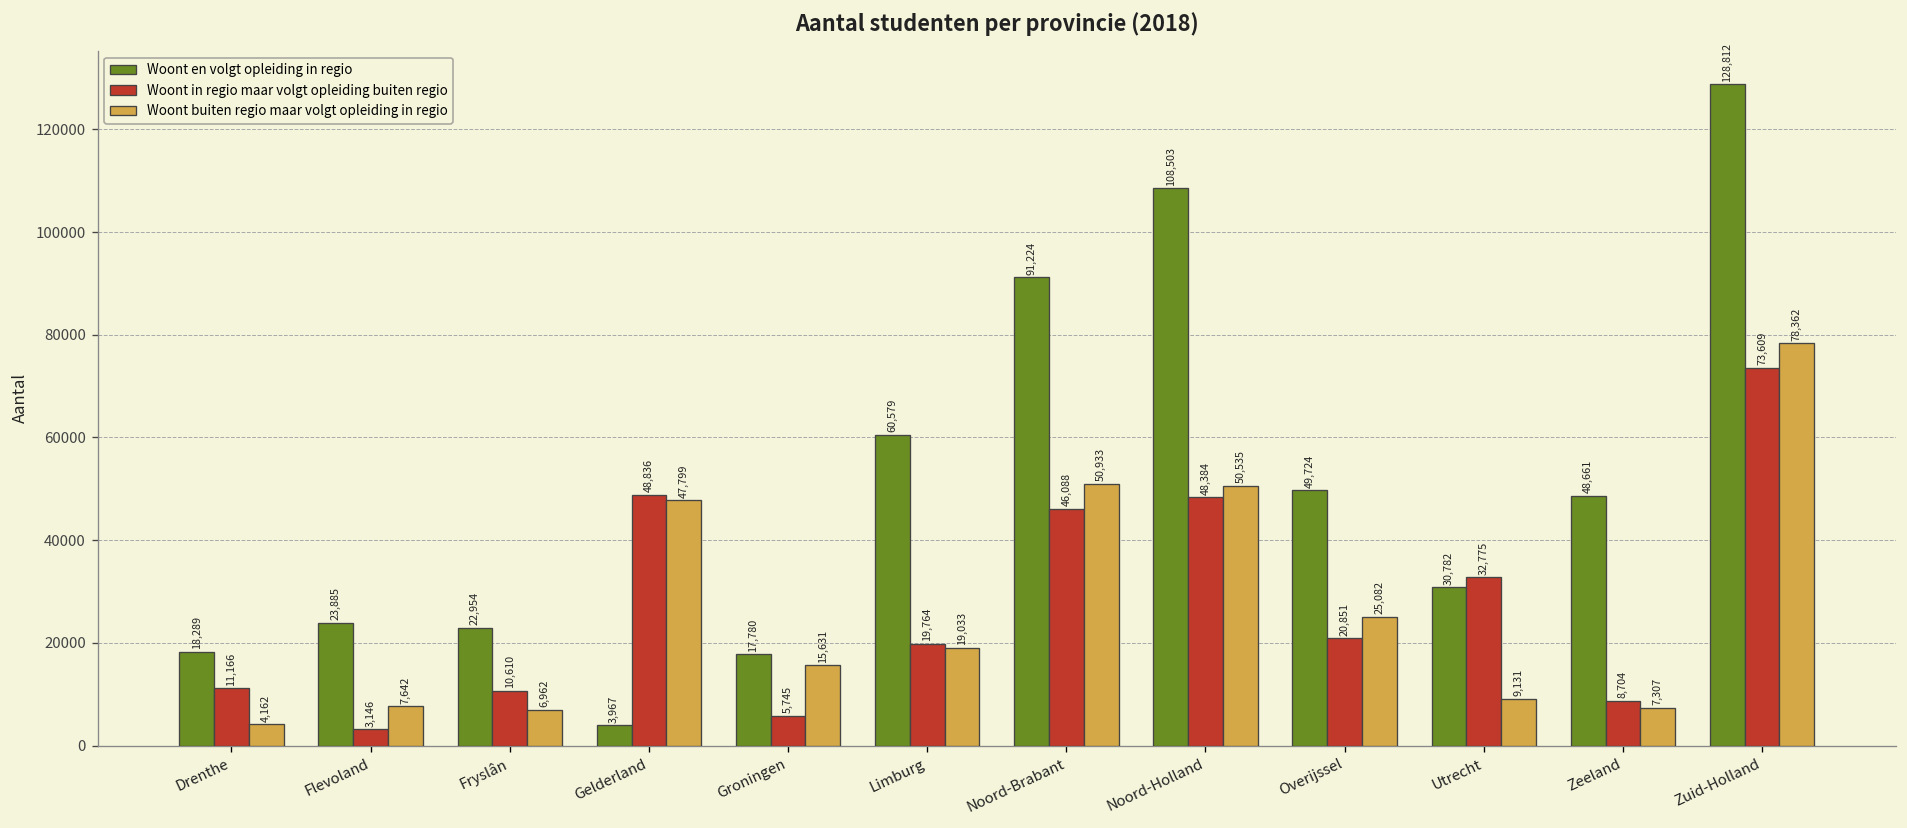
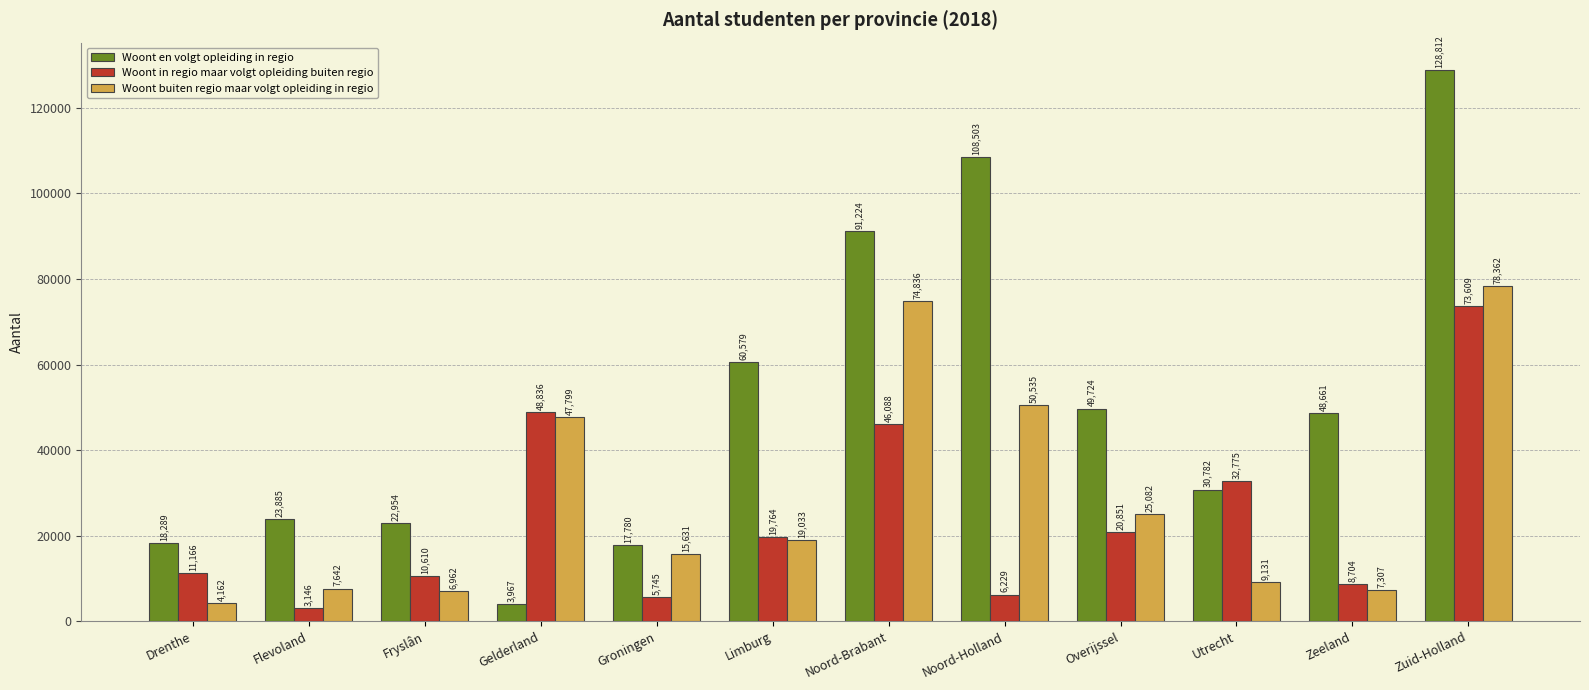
Woont buiten regio maar volgt opleiding in regio, Noord-Brabant: 50,933 -> 74,836
Woont in regio maar volgt opleiding buiten regio, Noord-Holland: 48,384 -> 6,229
